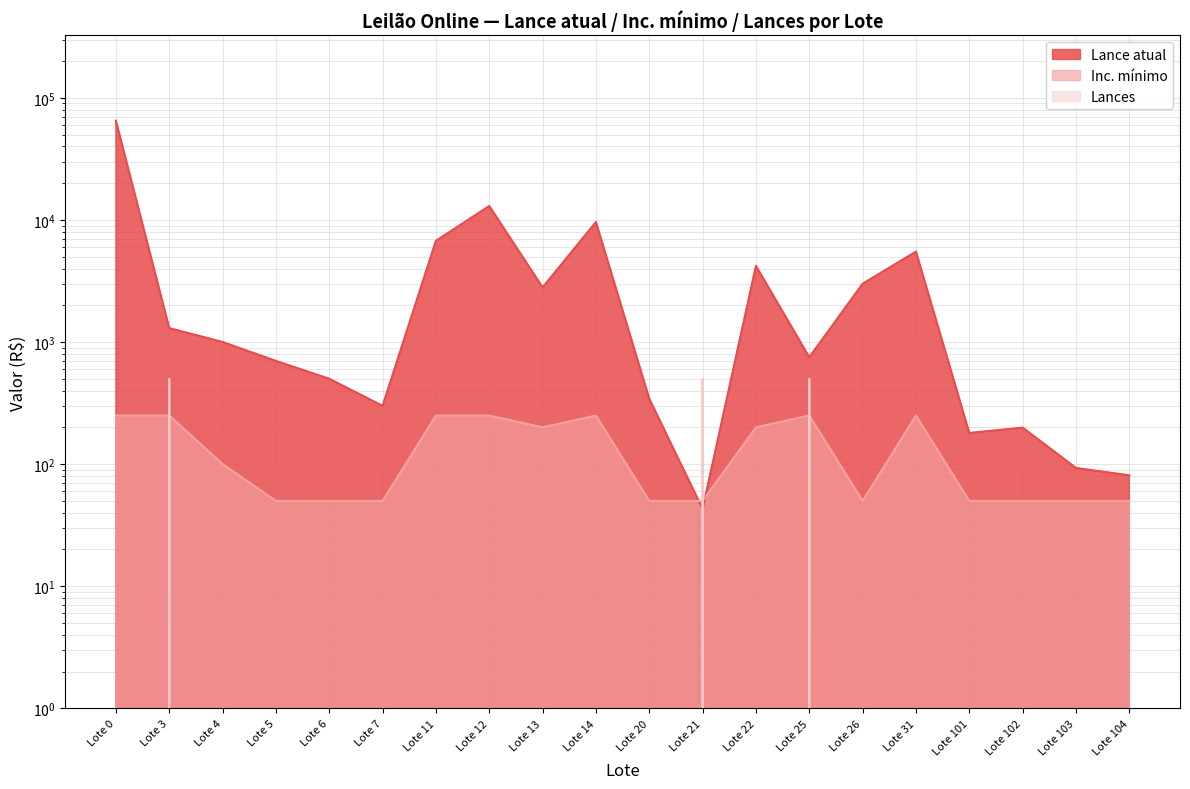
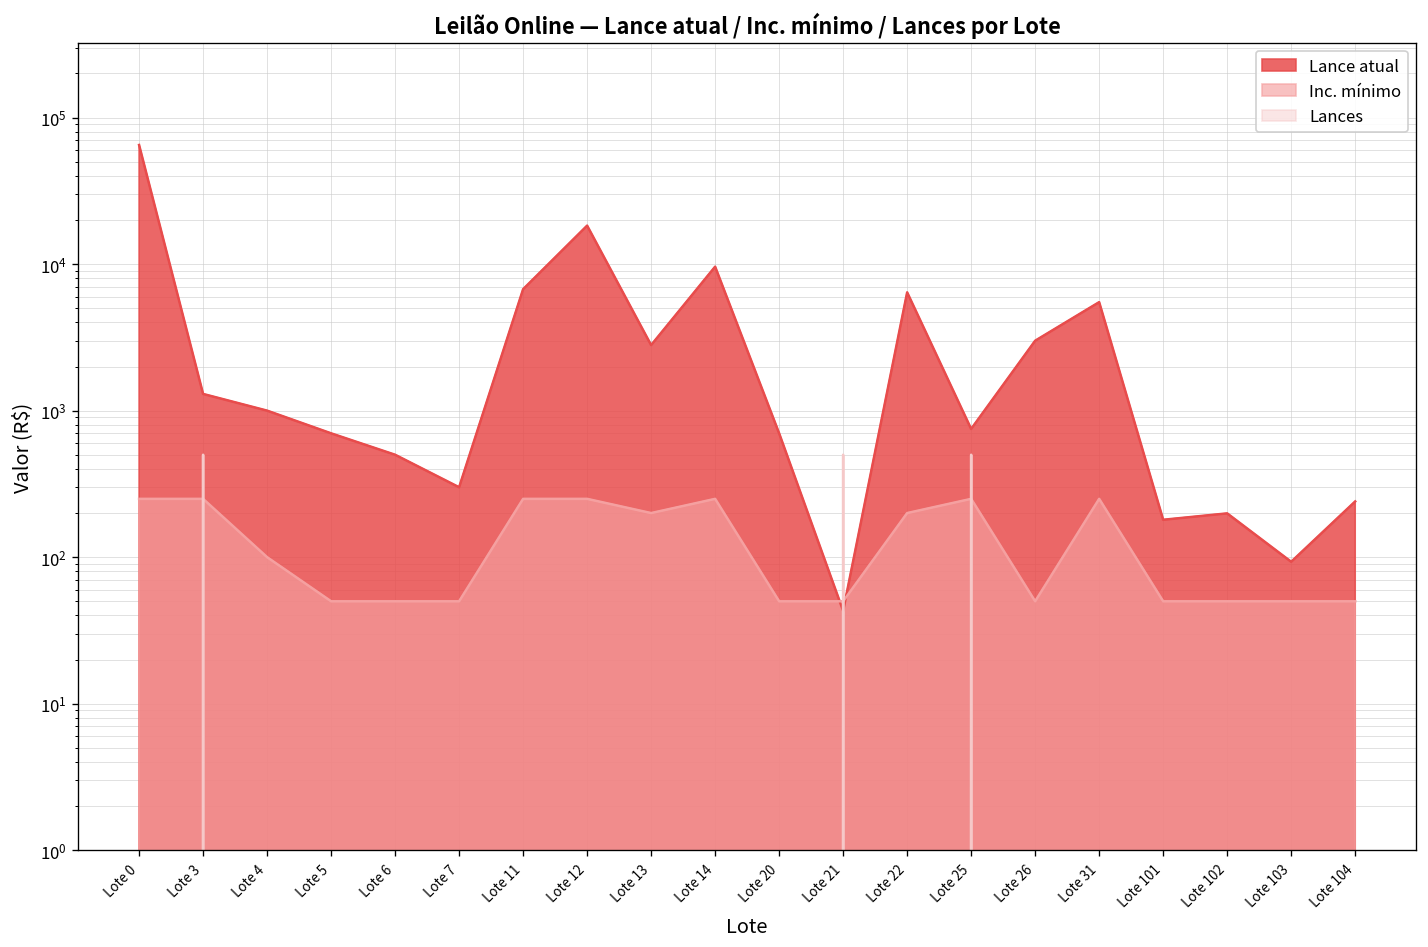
Lance atual, Lote 12: 13000 -> 18000
Lance atual, Lote 20: 340 -> 700
Lance atual, Lote 22: 4200 -> 6000
Lance atual, Lote 104: 80 -> 240
